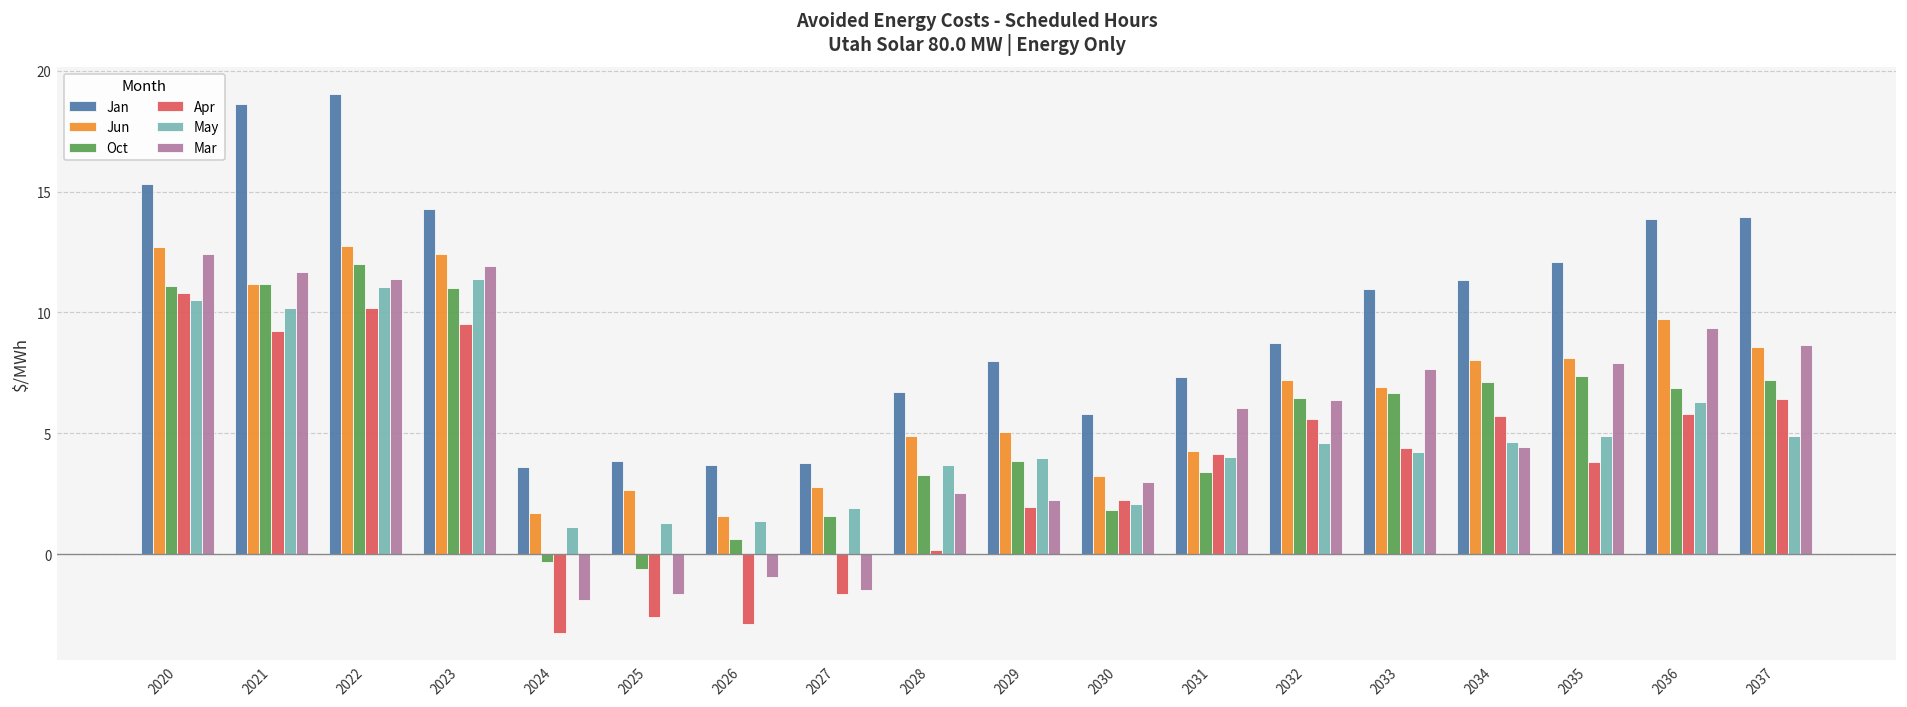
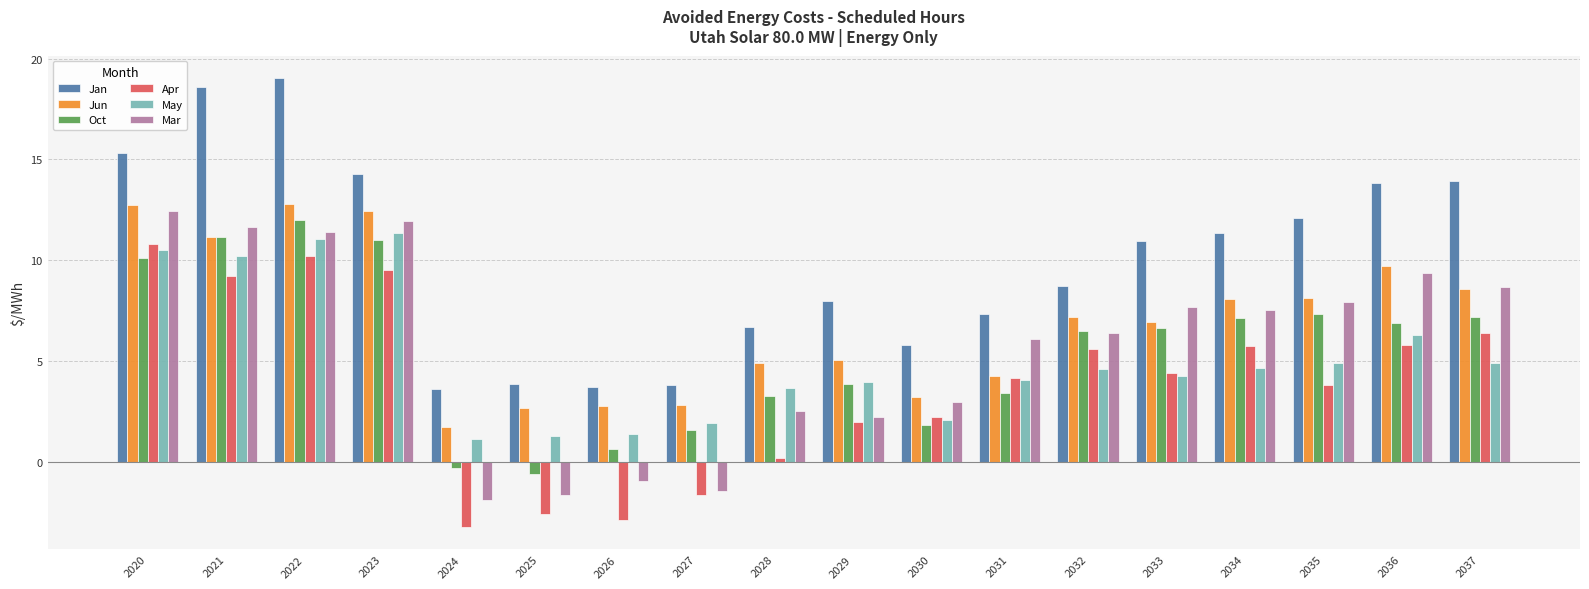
Oct, 2020: 11.1 -> 10.1
Jun, 2026: 1.6 -> 2.7
Mar, 2034: 4.4 -> 7.5
